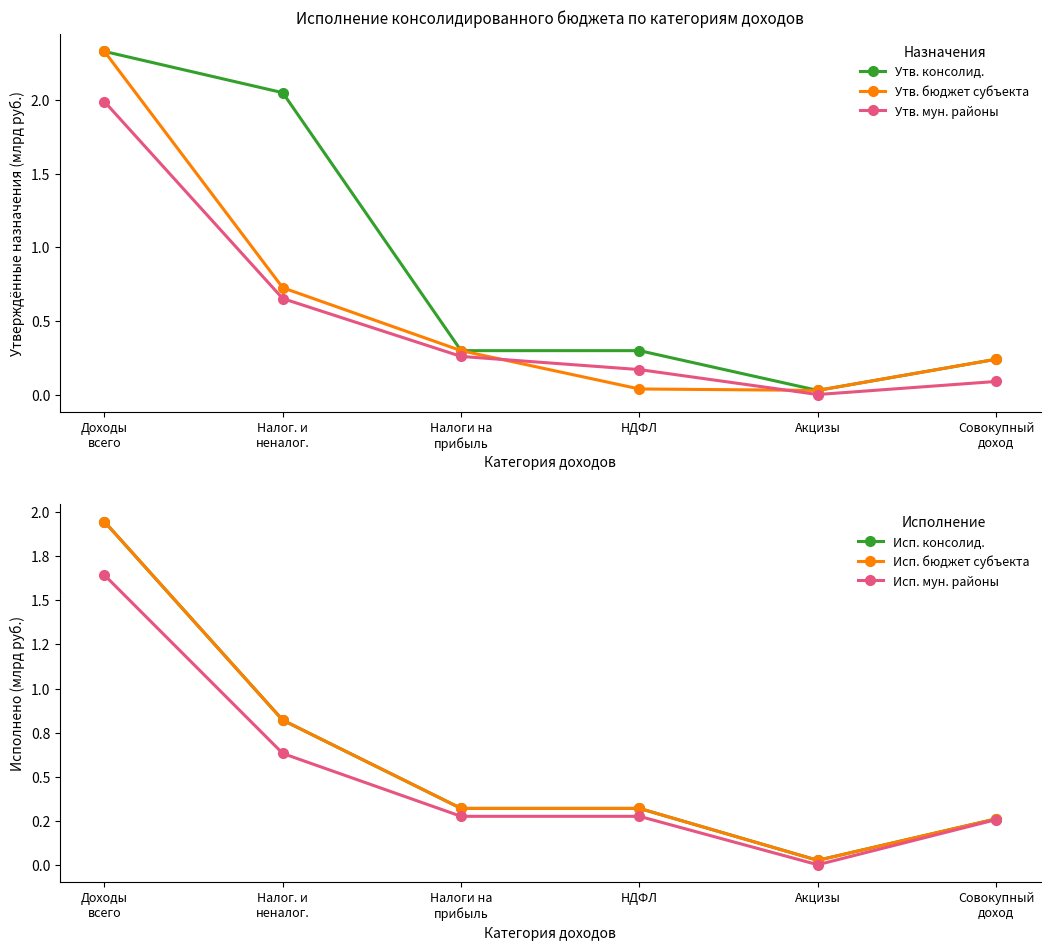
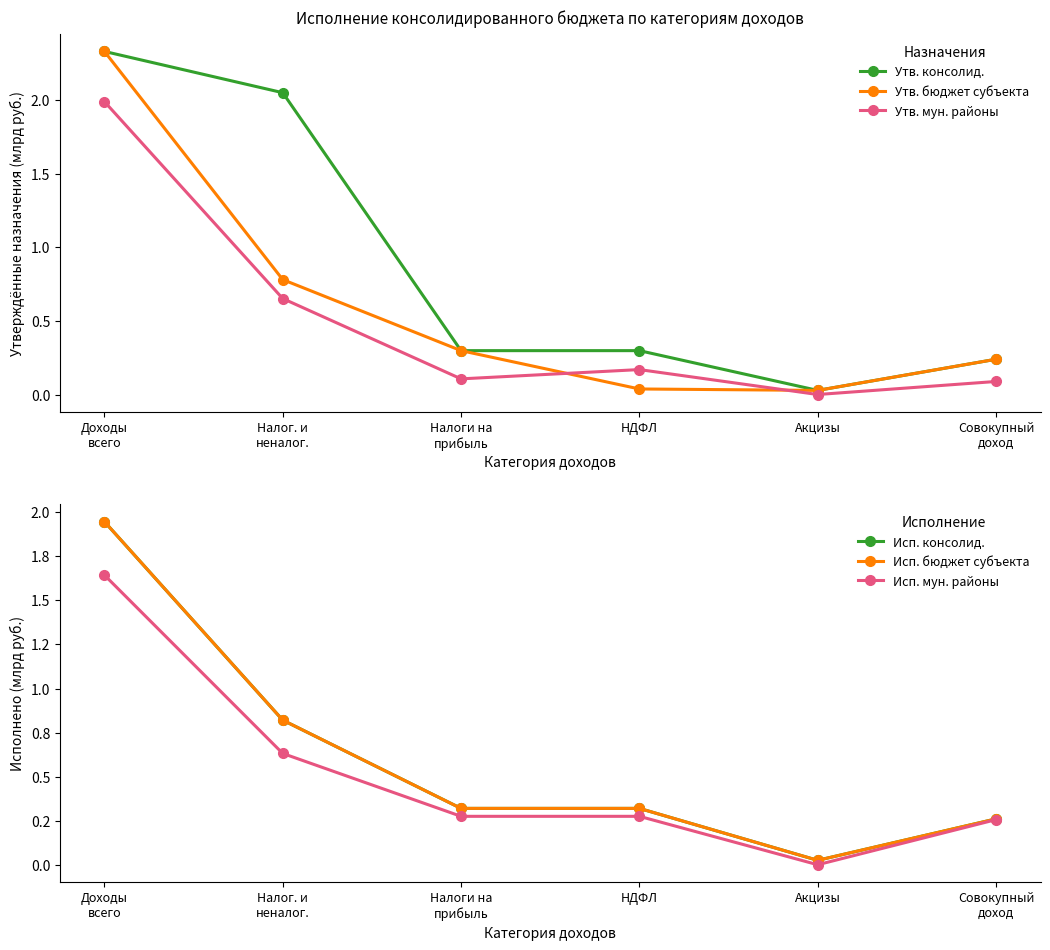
Исполнение консолидированного бюджета по категориям доходов, Утв. бюджет субъекта, Налог. и неналог.: 0.73 -> 0.78
Исполнение консолидированного бюджета по категориям доходов, Утв. мун. районы, Налоги на прибыль: 0.26 -> 0.11
